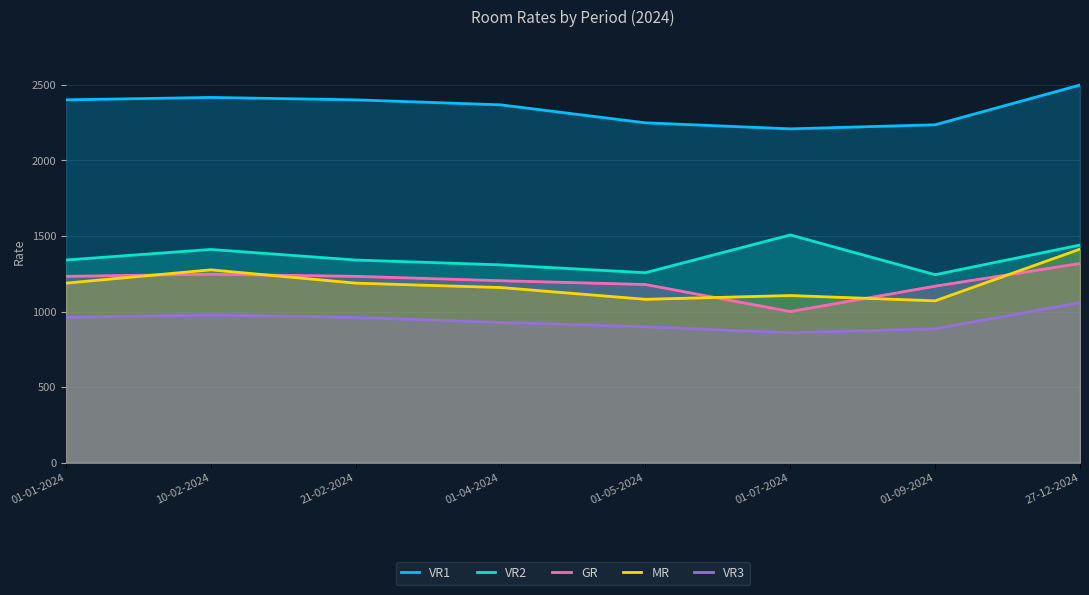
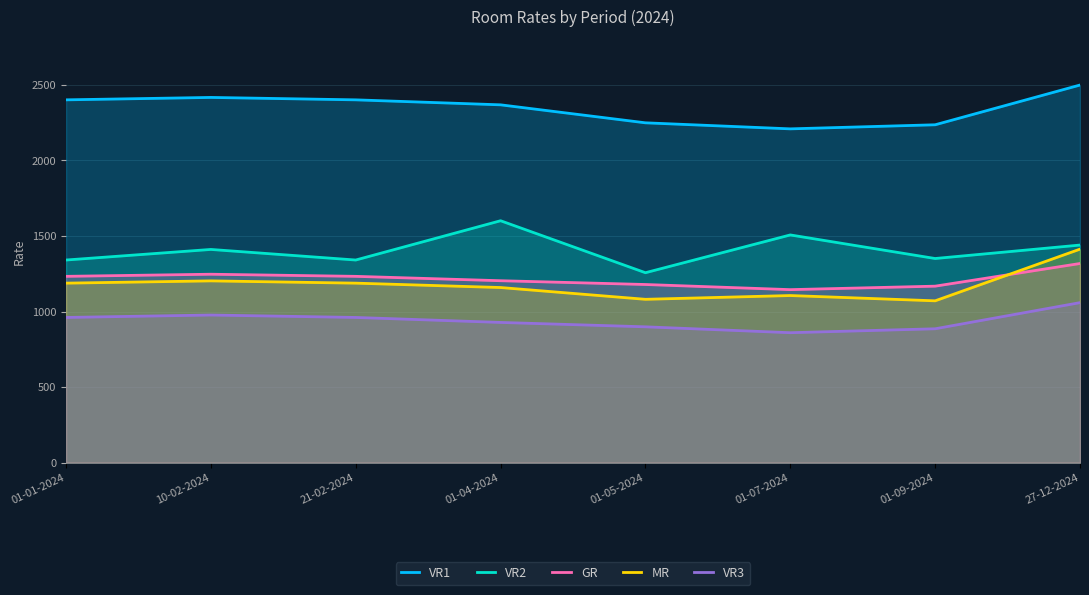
MR, 10-02-2024: 1280 -> 1200
VR2, 01-04-2024: 1310 -> 1600
GR, 01-07-2024: 1000 -> 1150
VR2, 01-09-2024: 1240 -> 1350
